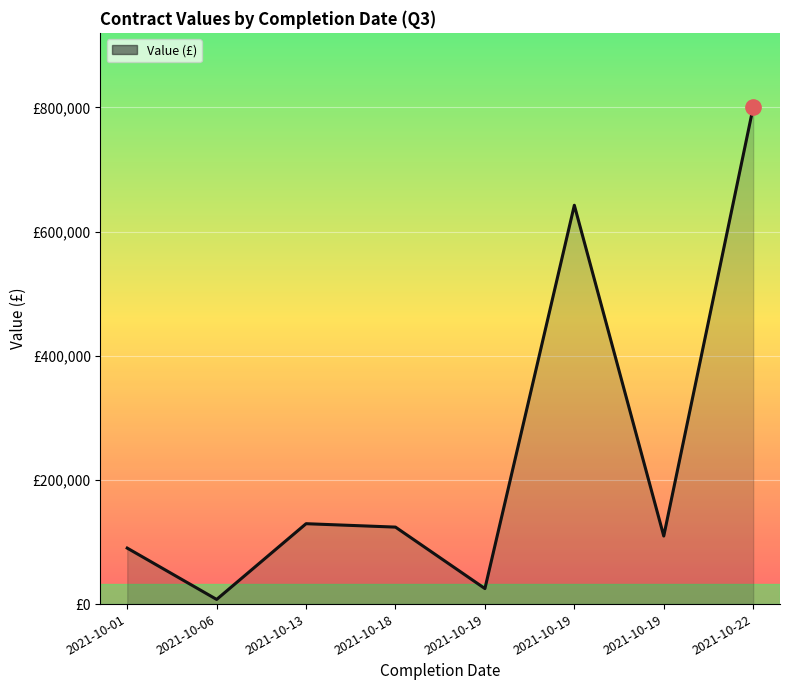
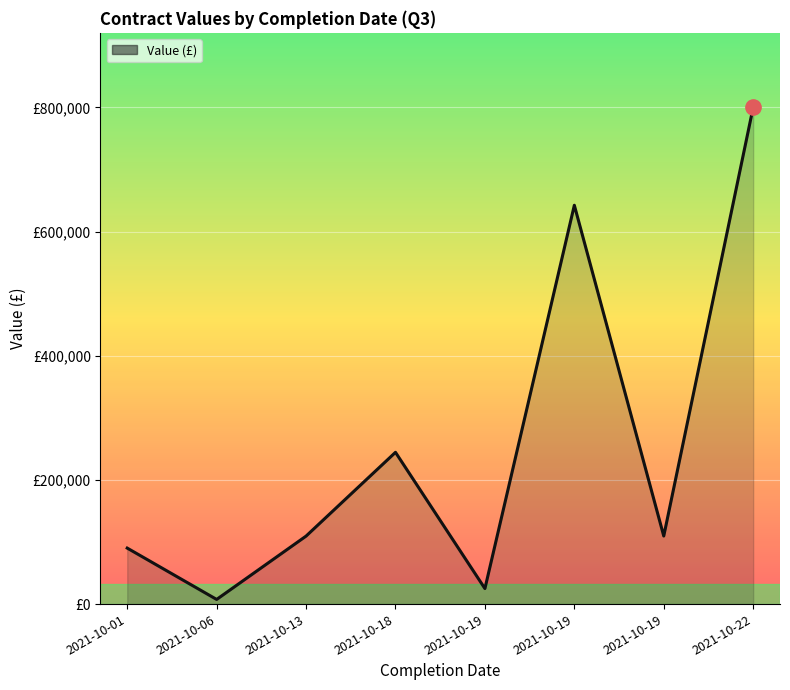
Value (£), 2021-10-13: £130,000 -> £110,000
Value (£), 2021-10-18: £120,000 -> £240,000
